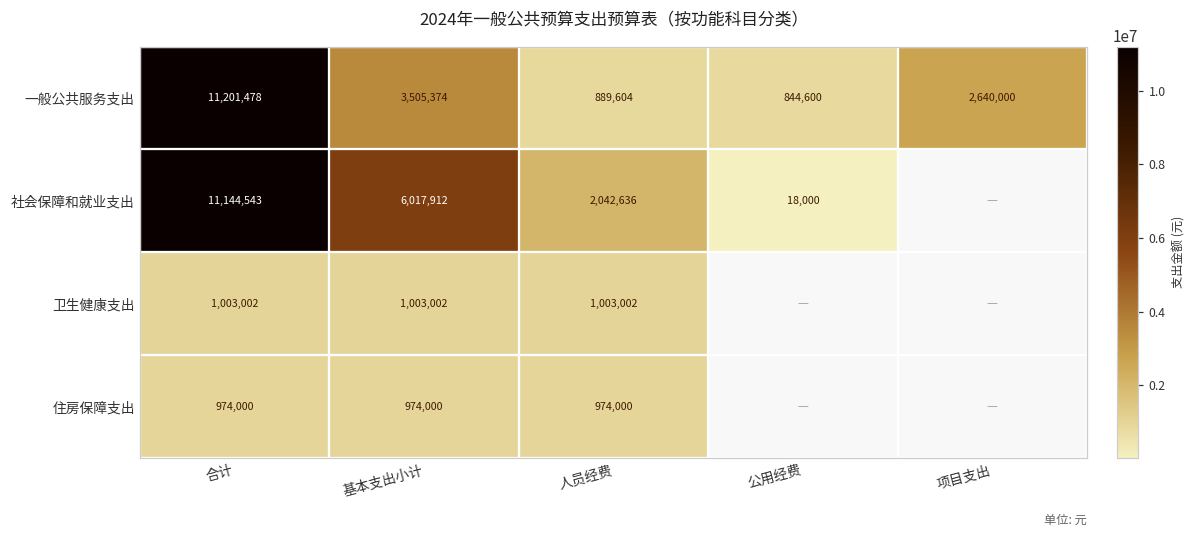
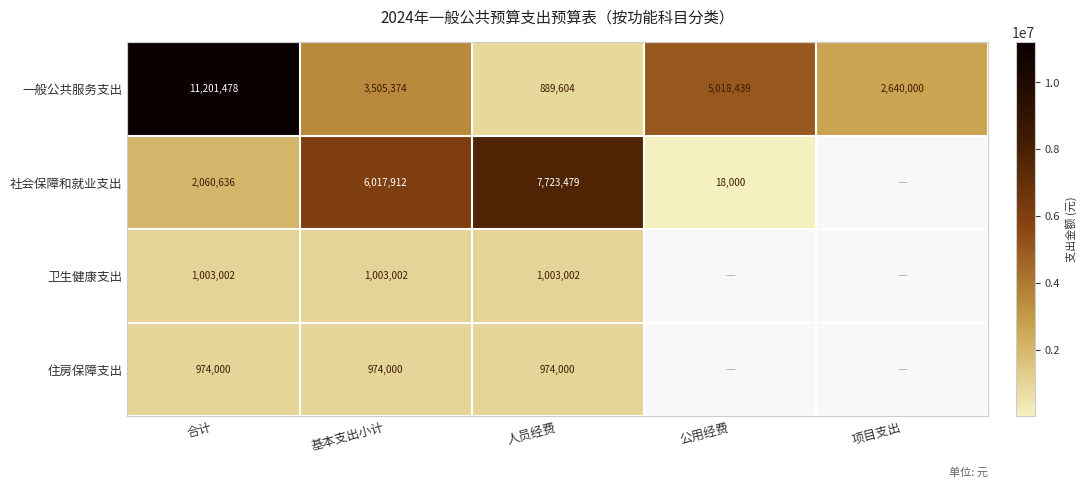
一般公共服务支出, 公用经费: 844,600 -> 5,018,439
社会保障和就业支出, 合计: 11,144,543 -> 2,060,636
社会保障和就业支出, 人员经费: 2,042,636 -> 7,723,479
